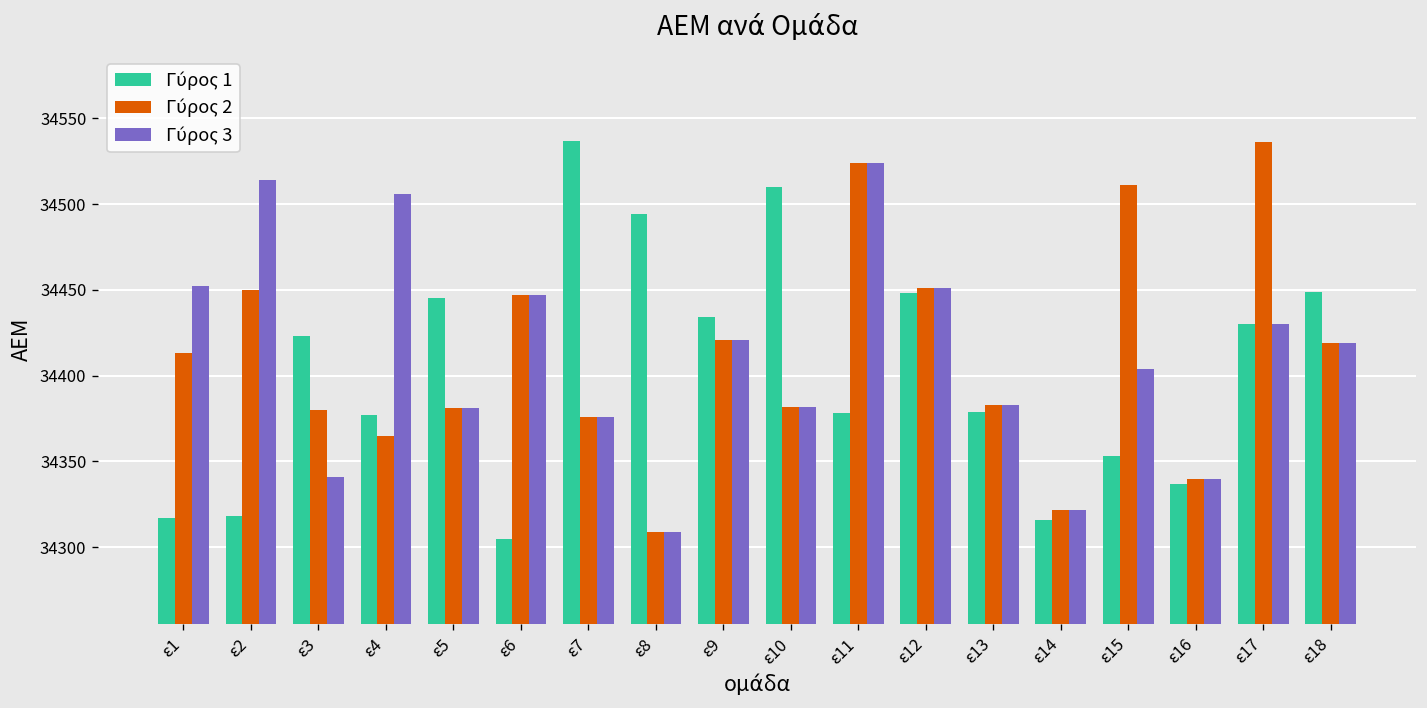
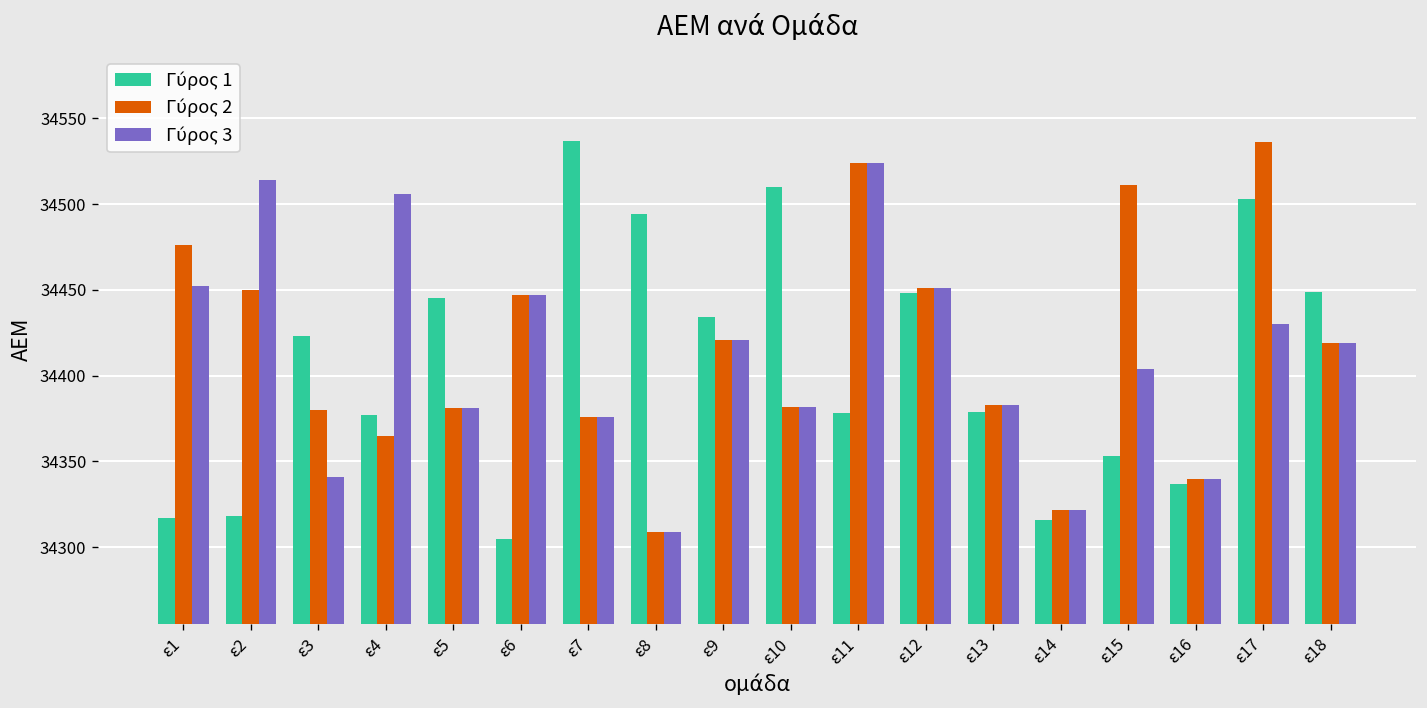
Γύρος 2, ε1: 34413 -> 34476
Γύρος 1, ε17: 34430 -> 34503
